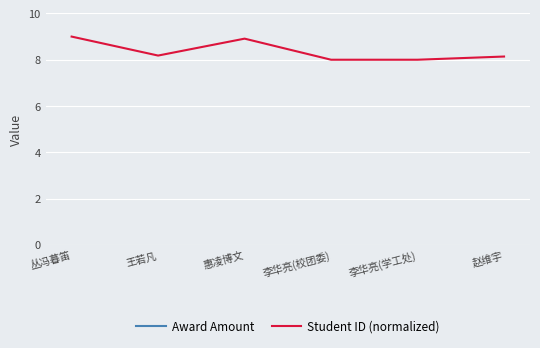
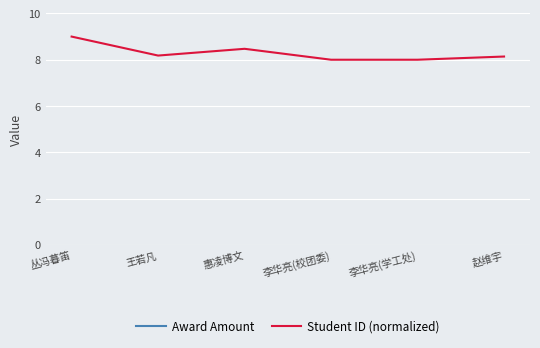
Student ID (normalized), 惠凌博文: 8.9 -> 8.5
